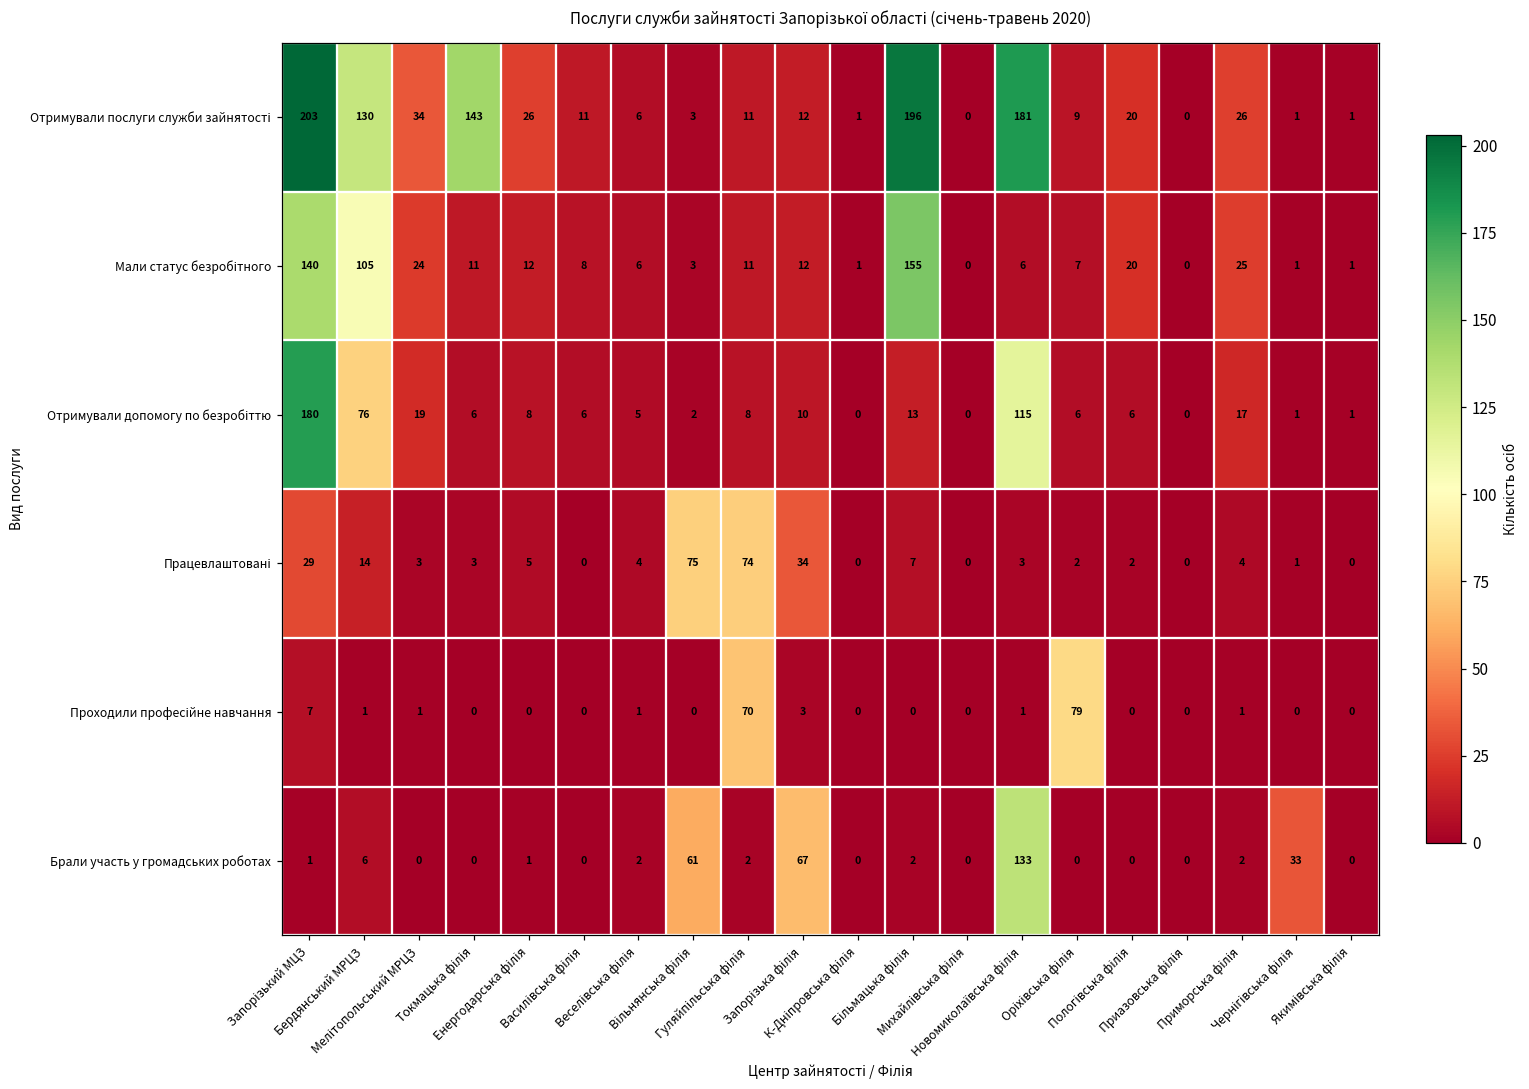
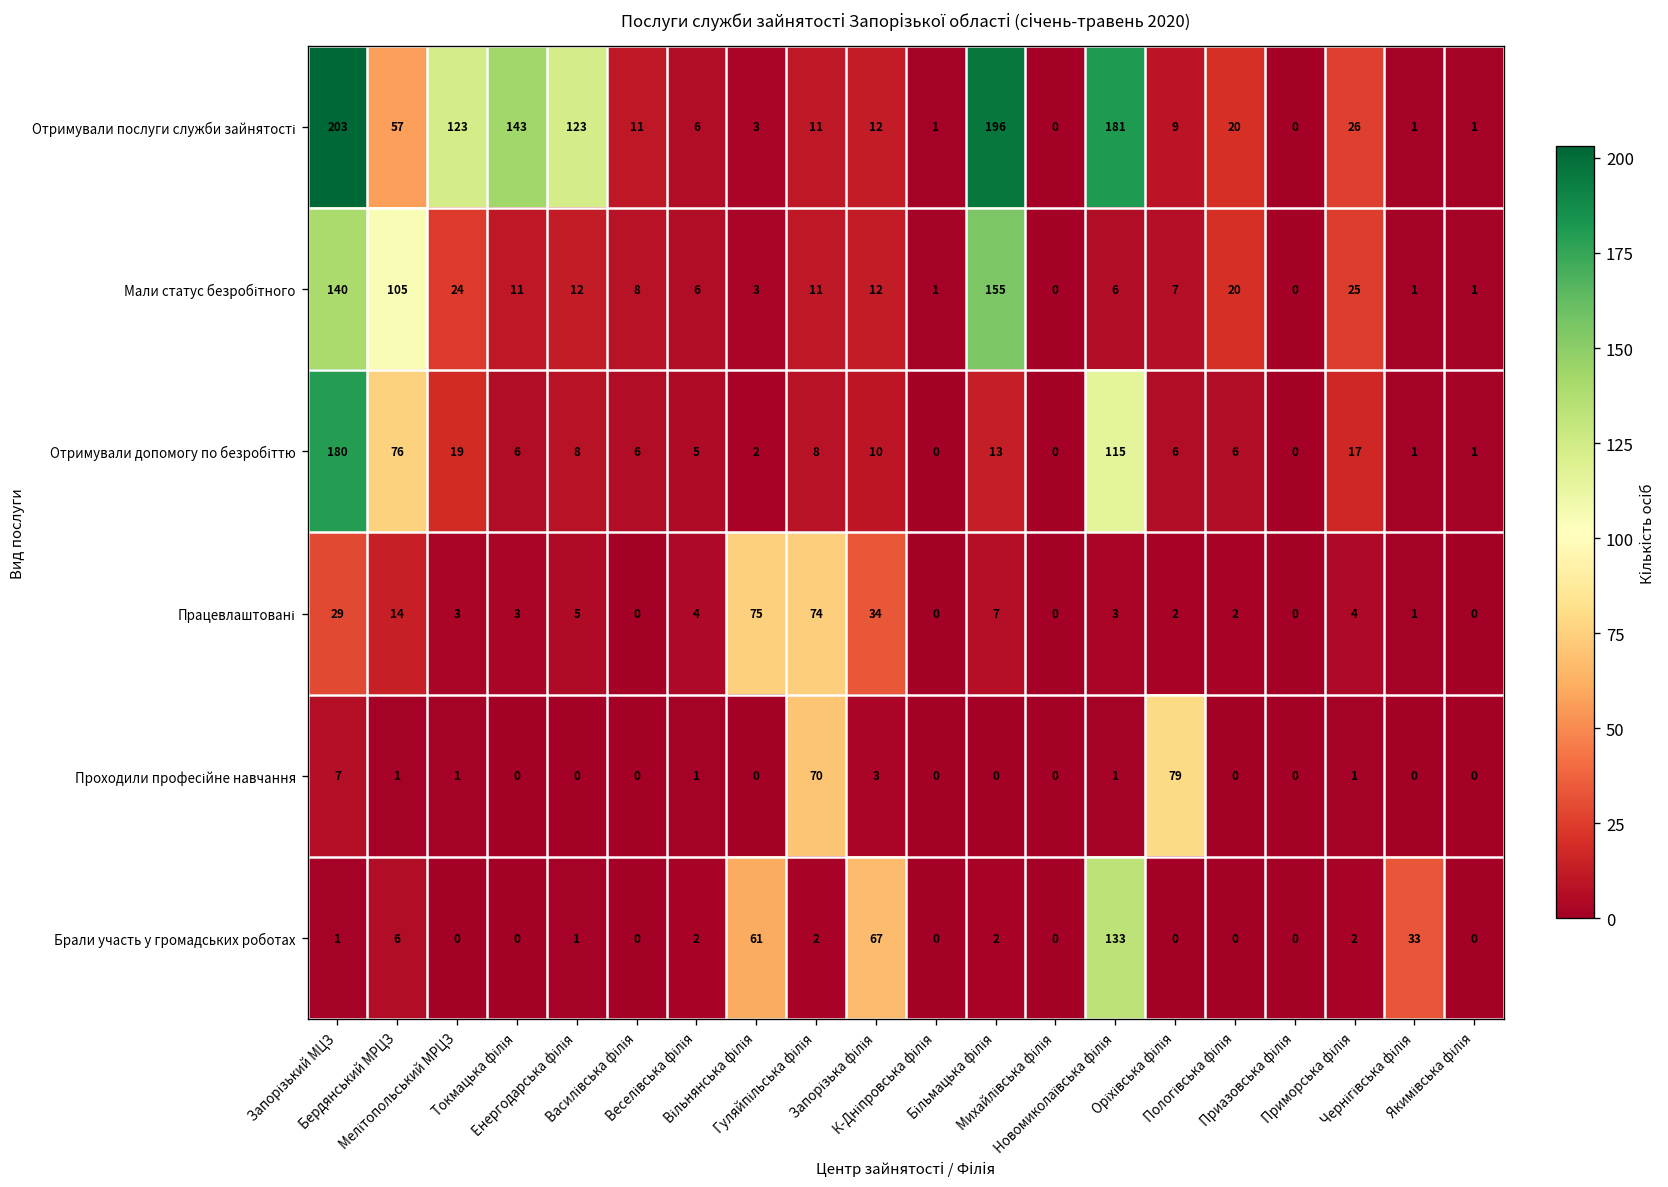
Отримували послуги служби зайнятості, Бердянський МРЦЗ: 130 -> 57
Отримували послуги служби зайнятості, Мелітопольський МРЦЗ: 34 -> 123
Отримували послуги служби зайнятості, Енергодарська філія: 26 -> 123
